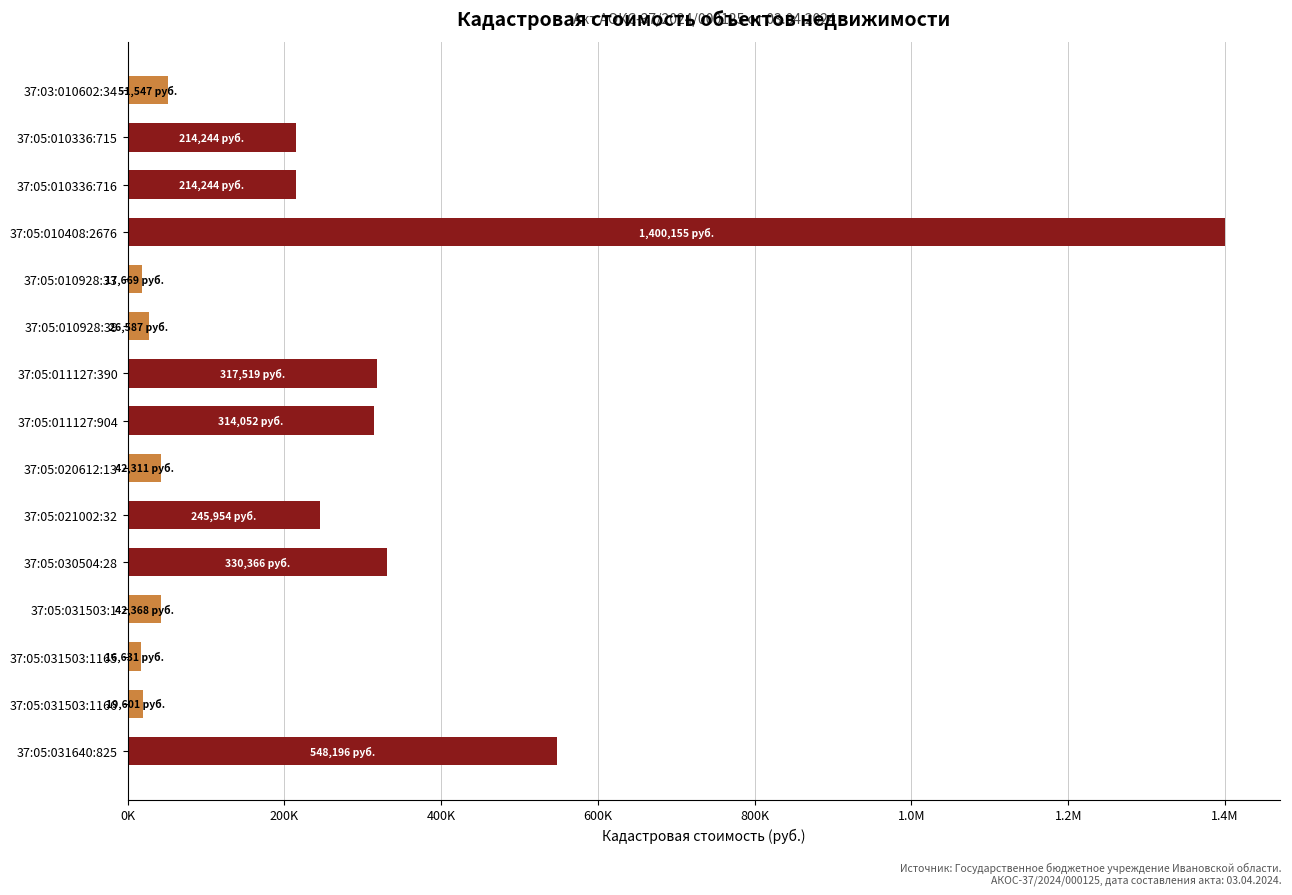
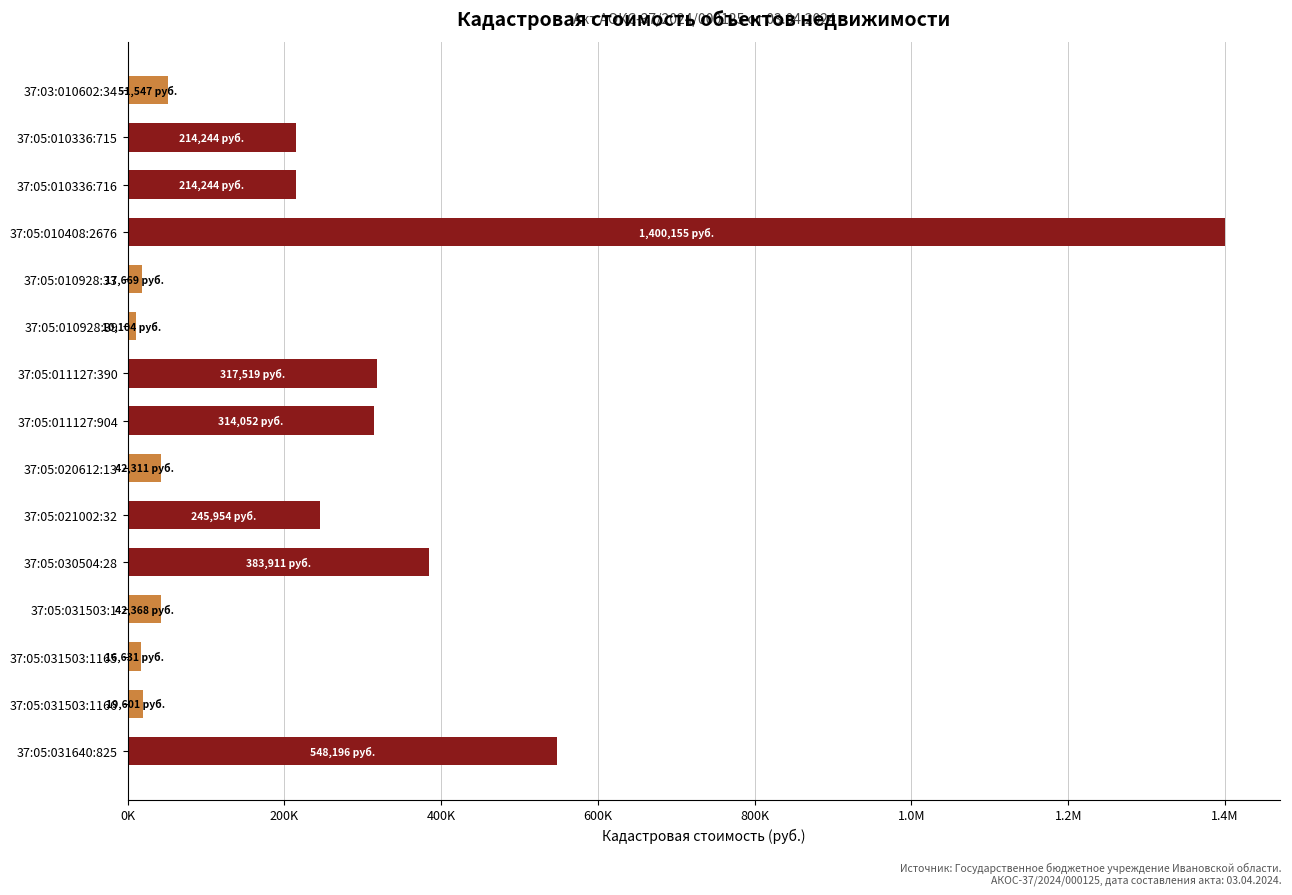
37:05:010928:39: 26,587 -> 10,104
37:05:030504:28: 330,366 -> 383,911
